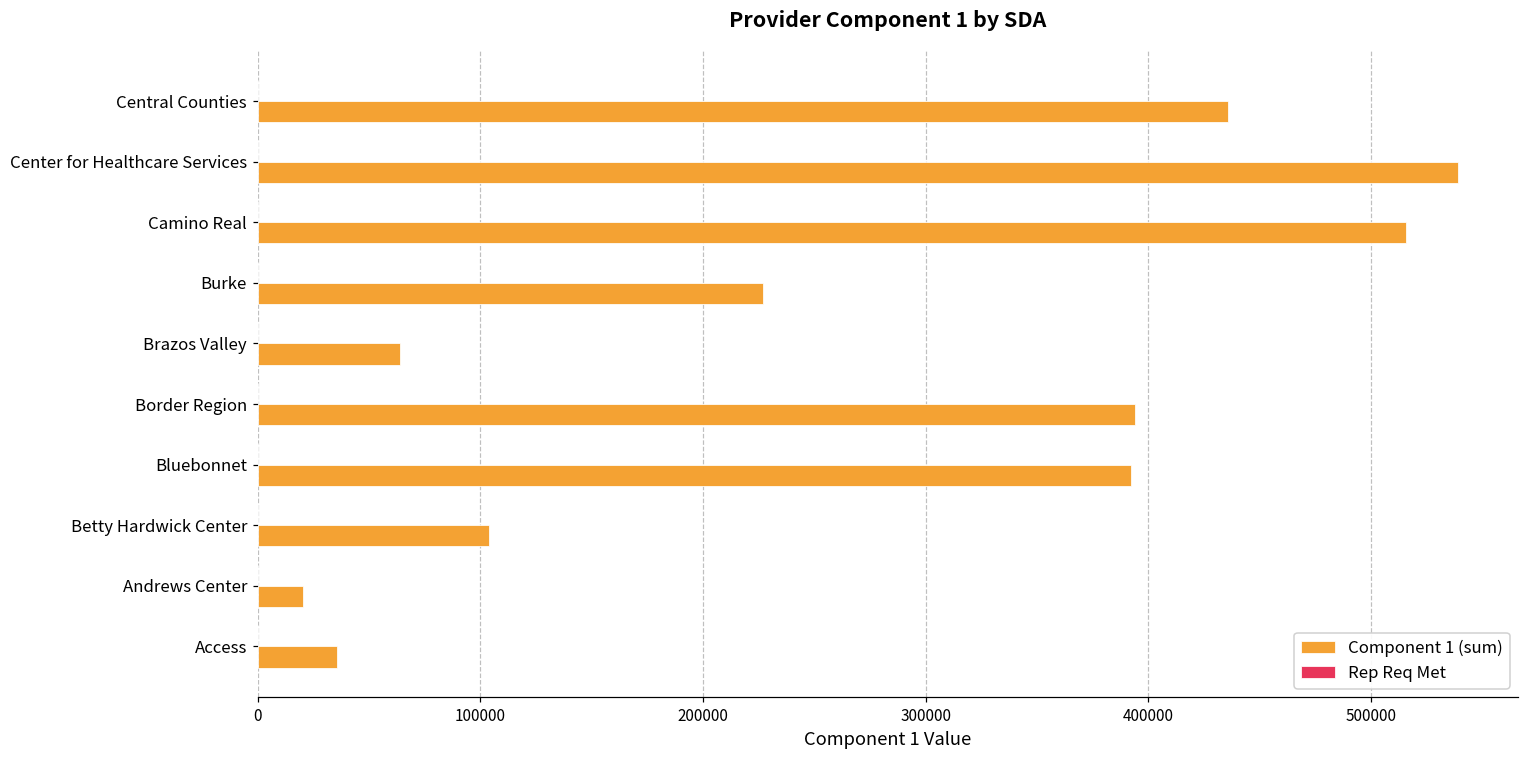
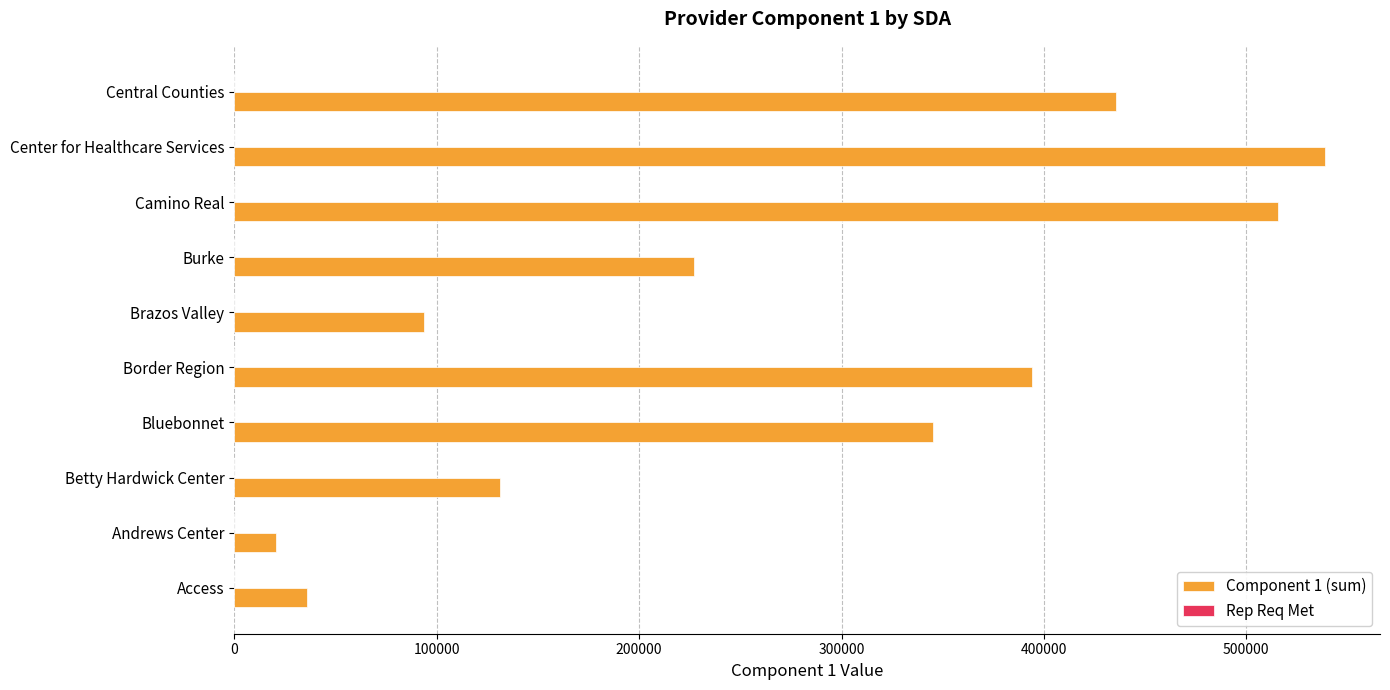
Component 1 (sum), Brazos Valley: 64000 -> 94000
Component 1 (sum), Bluebonnet: 392000 -> 345000
Component 1 (sum), Betty Hardwick Center: 104000 -> 131000
